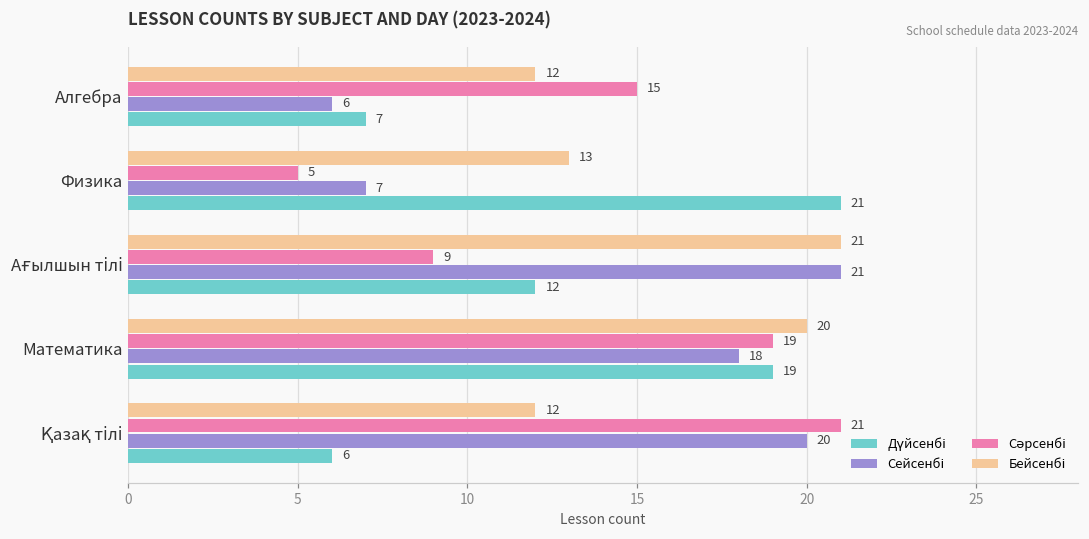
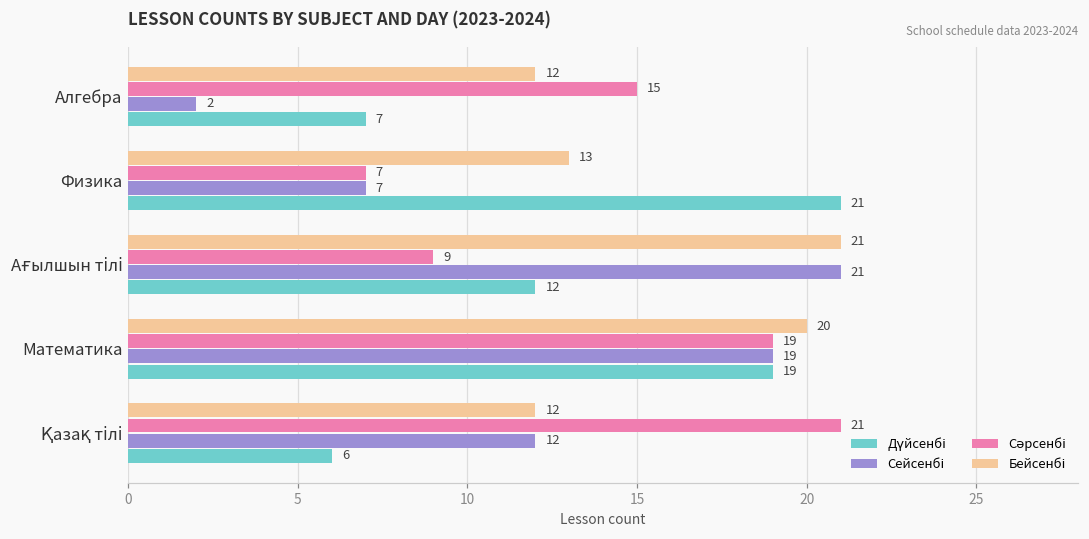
Сейсенбі, Алгебра: 6 -> 2
Сәрсенбі, Физика: 5 -> 7
Сейсенбі, Математика: 18 -> 19
Сейсенбі, Қазақ тілі: 20 -> 12
